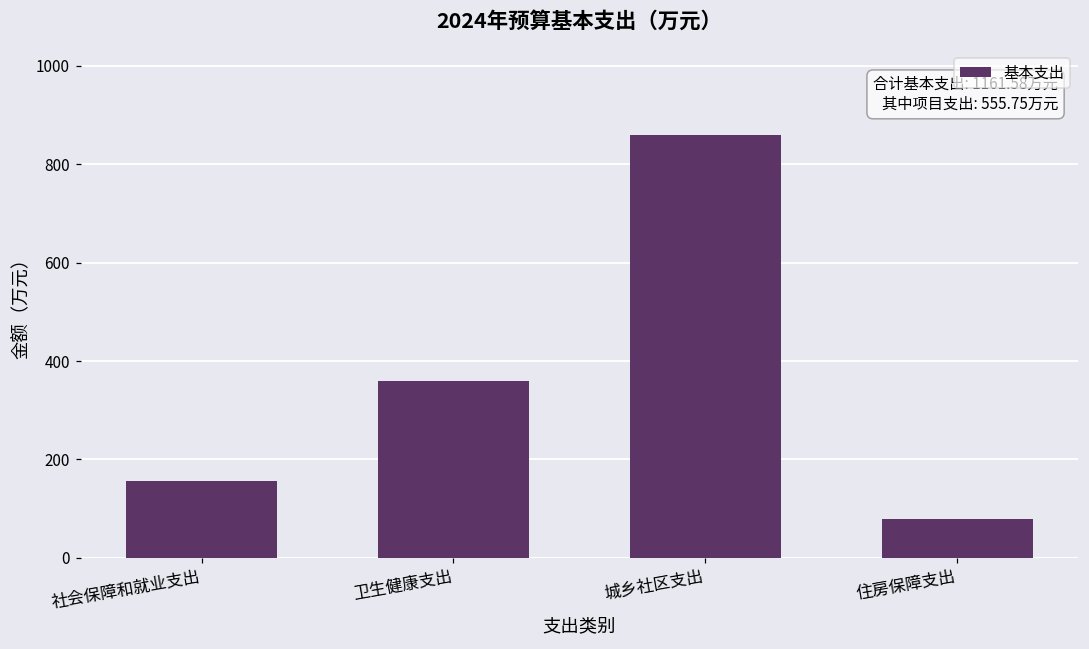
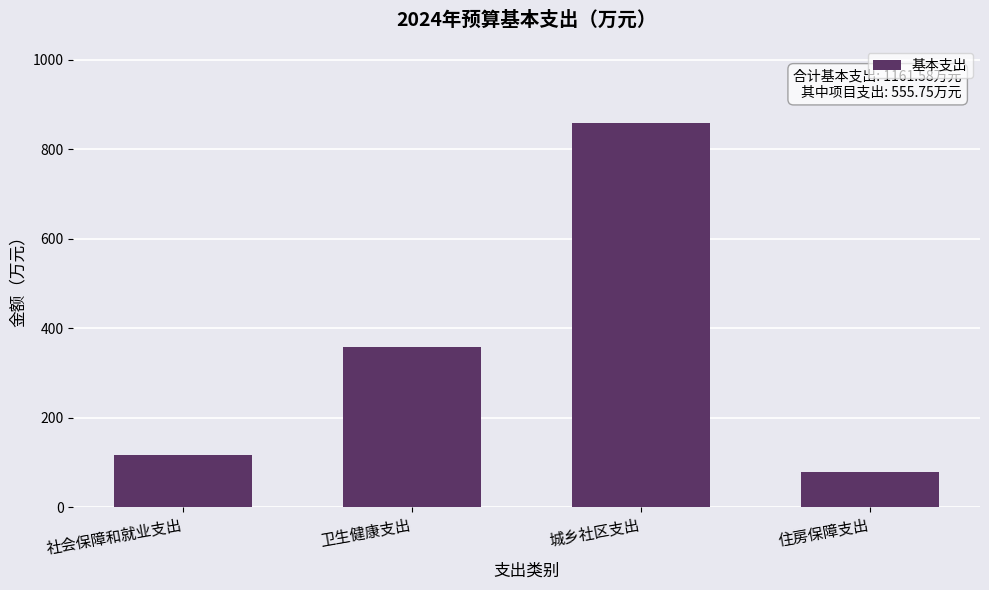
社会保障和就业支出: 160 -> 120
